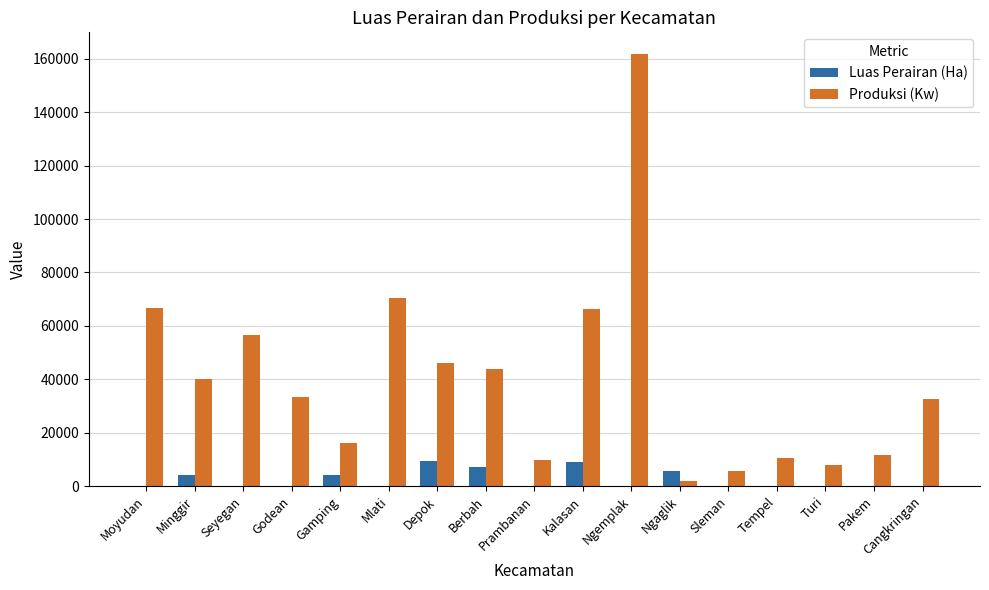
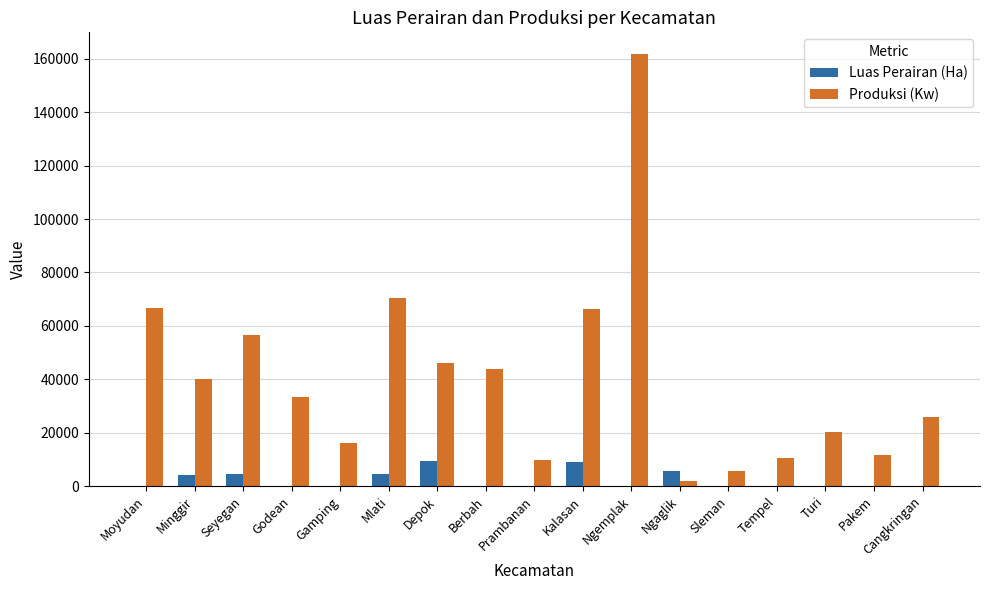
Luas Perairan (Ha), Seyegan: 0 -> 4000
Luas Perairan (Ha), Gamping: 4000 -> 0
Luas Perairan (Ha), Mlati: 0 -> 4000
Luas Perairan (Ha), Berbah: 7000 -> 0
Produksi (Kw), Turi: 8000 -> 20000
Produksi (Kw), Cangkringan: 33000 -> 26000
